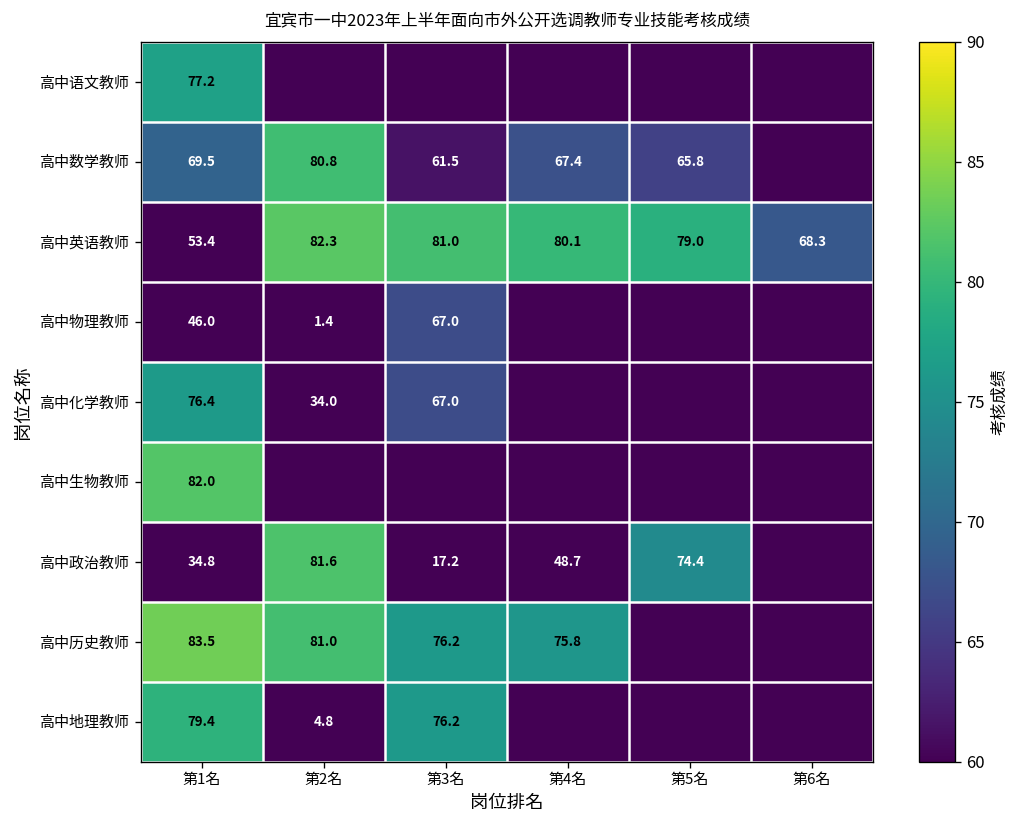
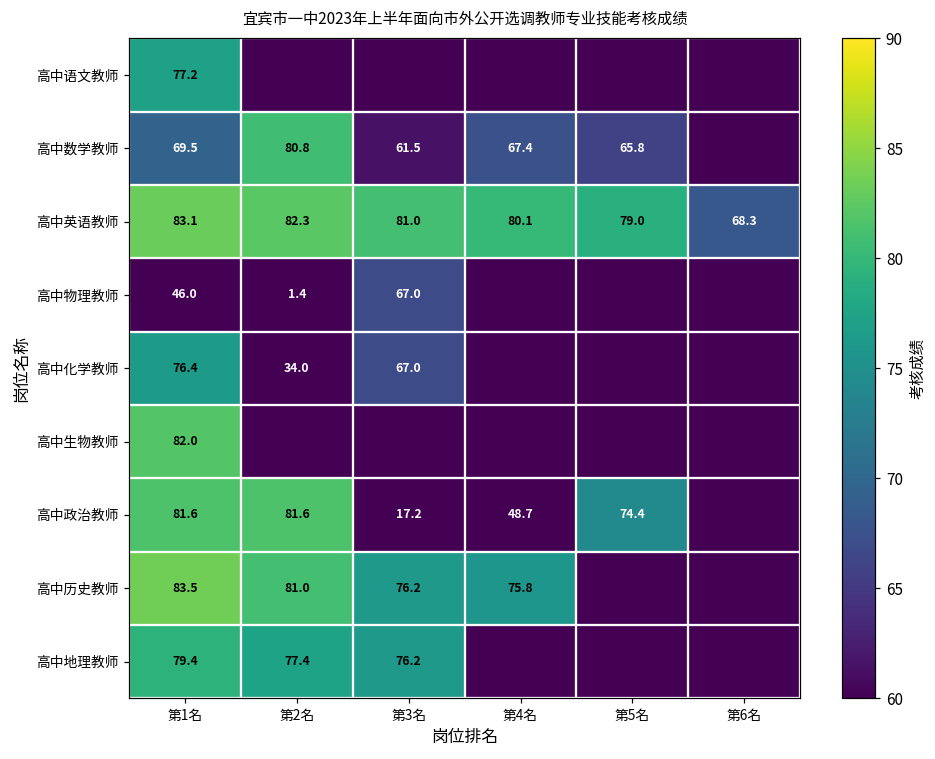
高中英语教师, 第1名: 53.4 -> 83.1
高中政治教师, 第1名: 34.8 -> 81.6
高中地理教师, 第2名: 4.8 -> 77.4
